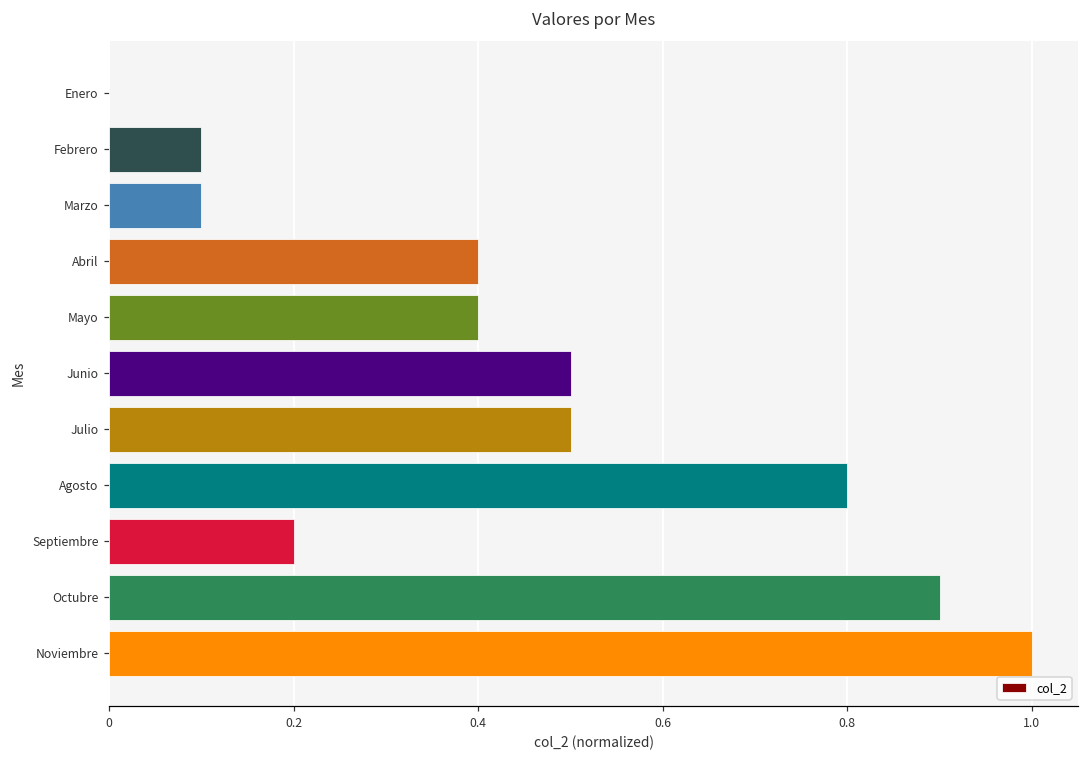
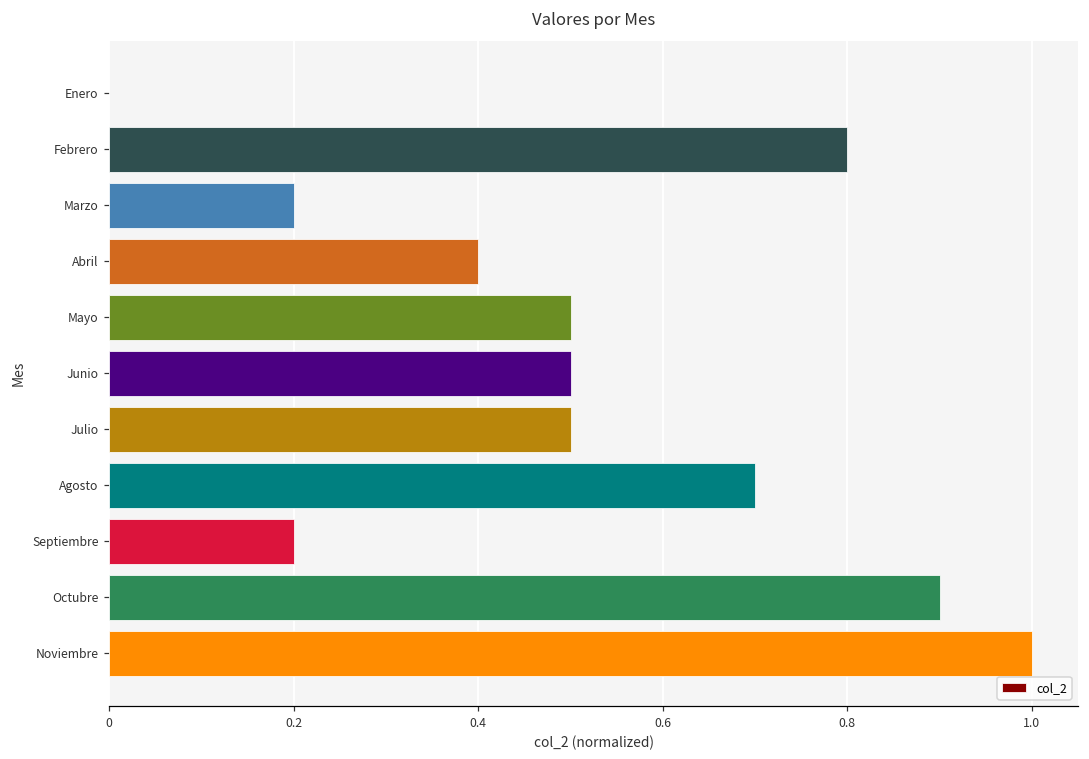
Febrero: 0.10 -> 0.80
Marzo: 0.10 -> 0.20
Mayo: 0.40 -> 0.50
Agosto: 0.80 -> 0.70
